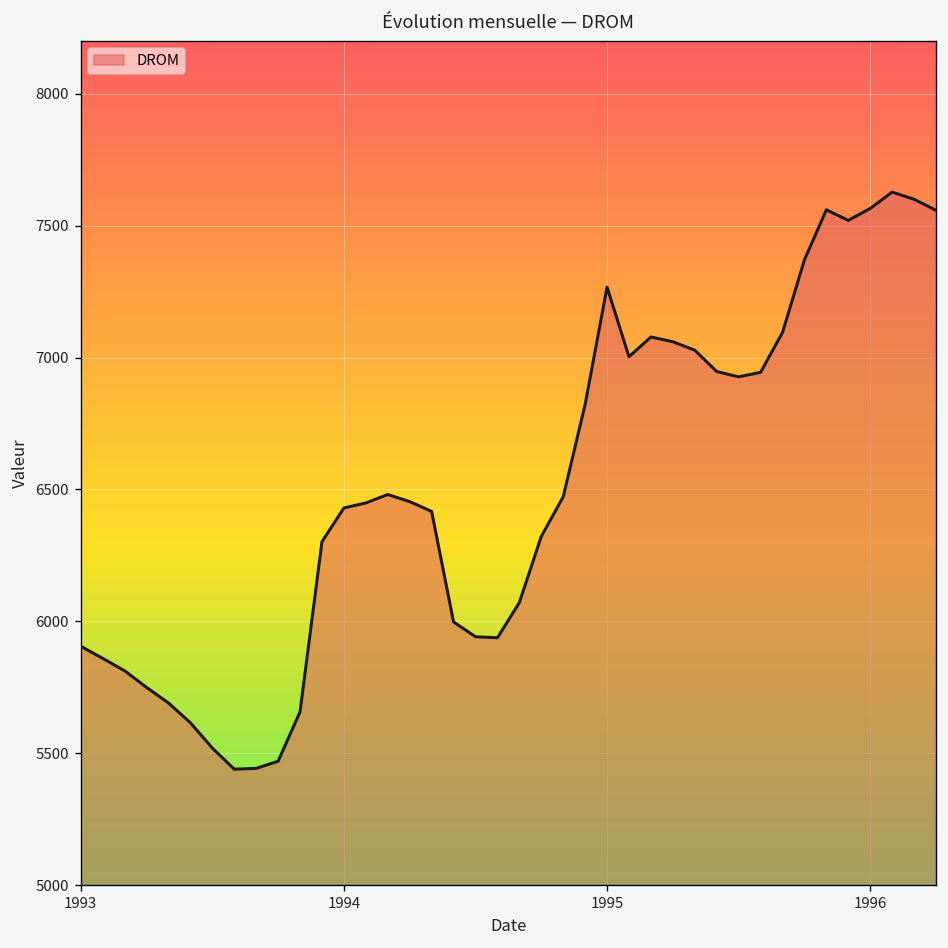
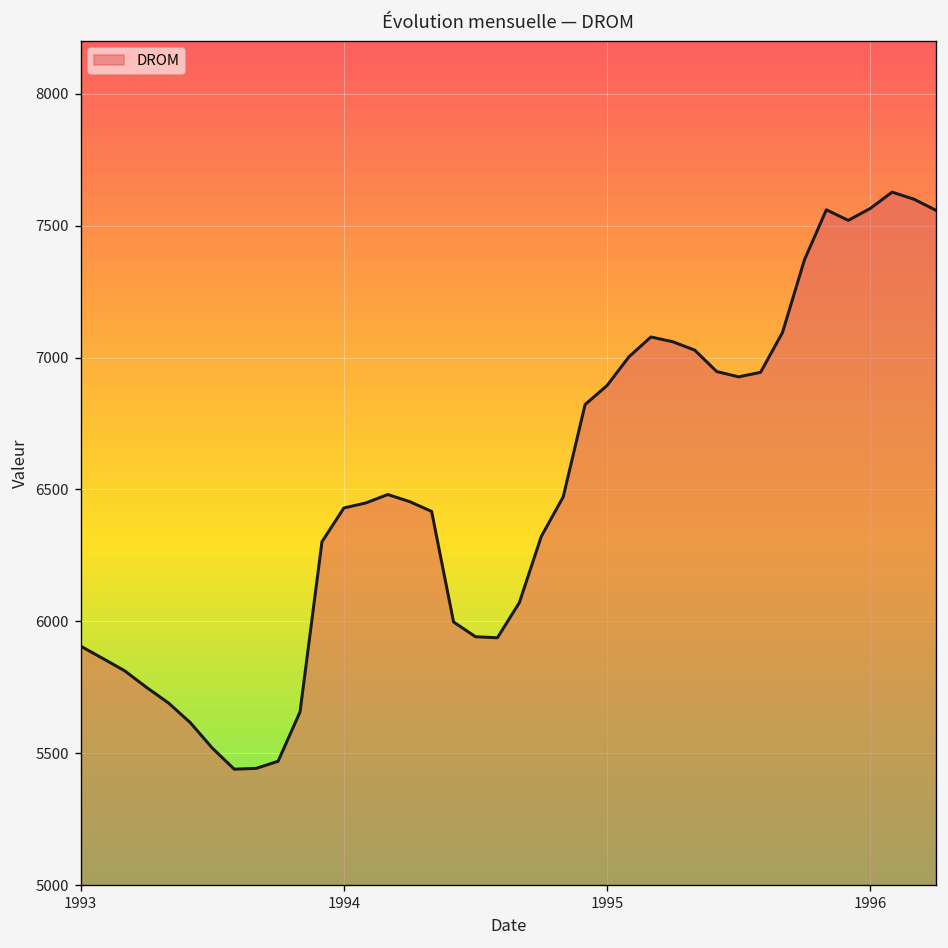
1995: 7270 -> 6890
